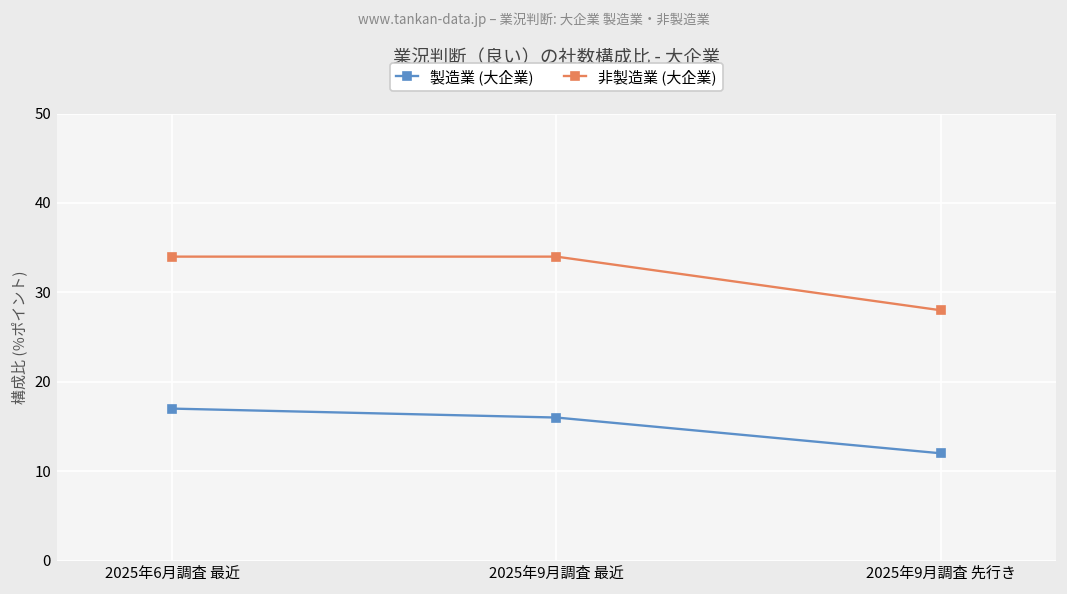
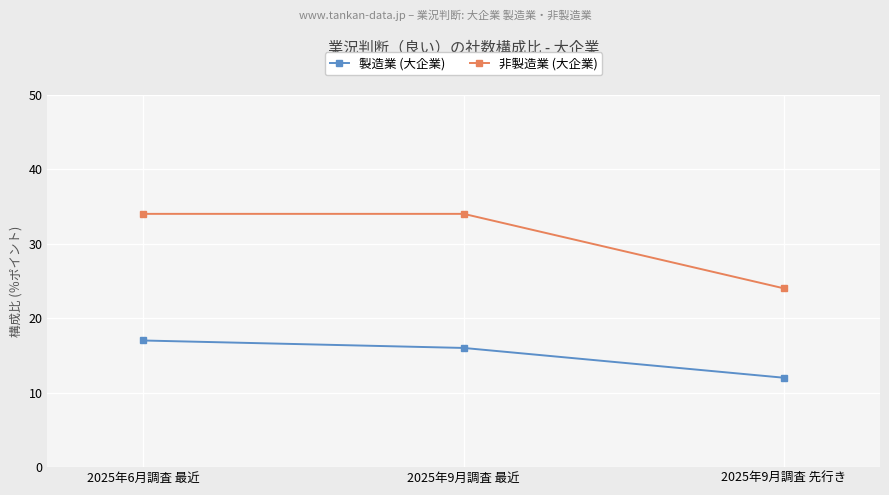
非製造業 (大企業), 2025年9月調査 先行き: 28 -> 24
